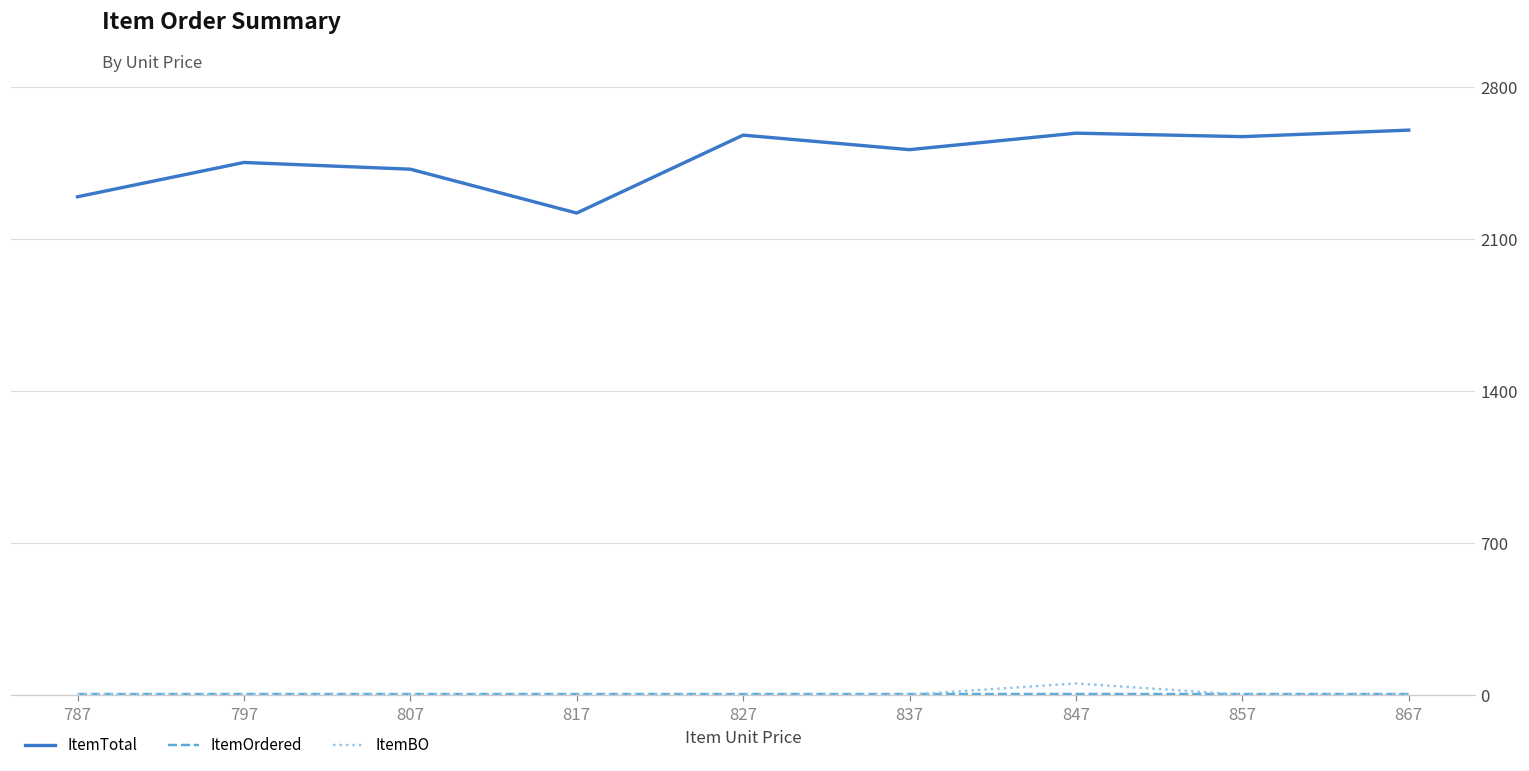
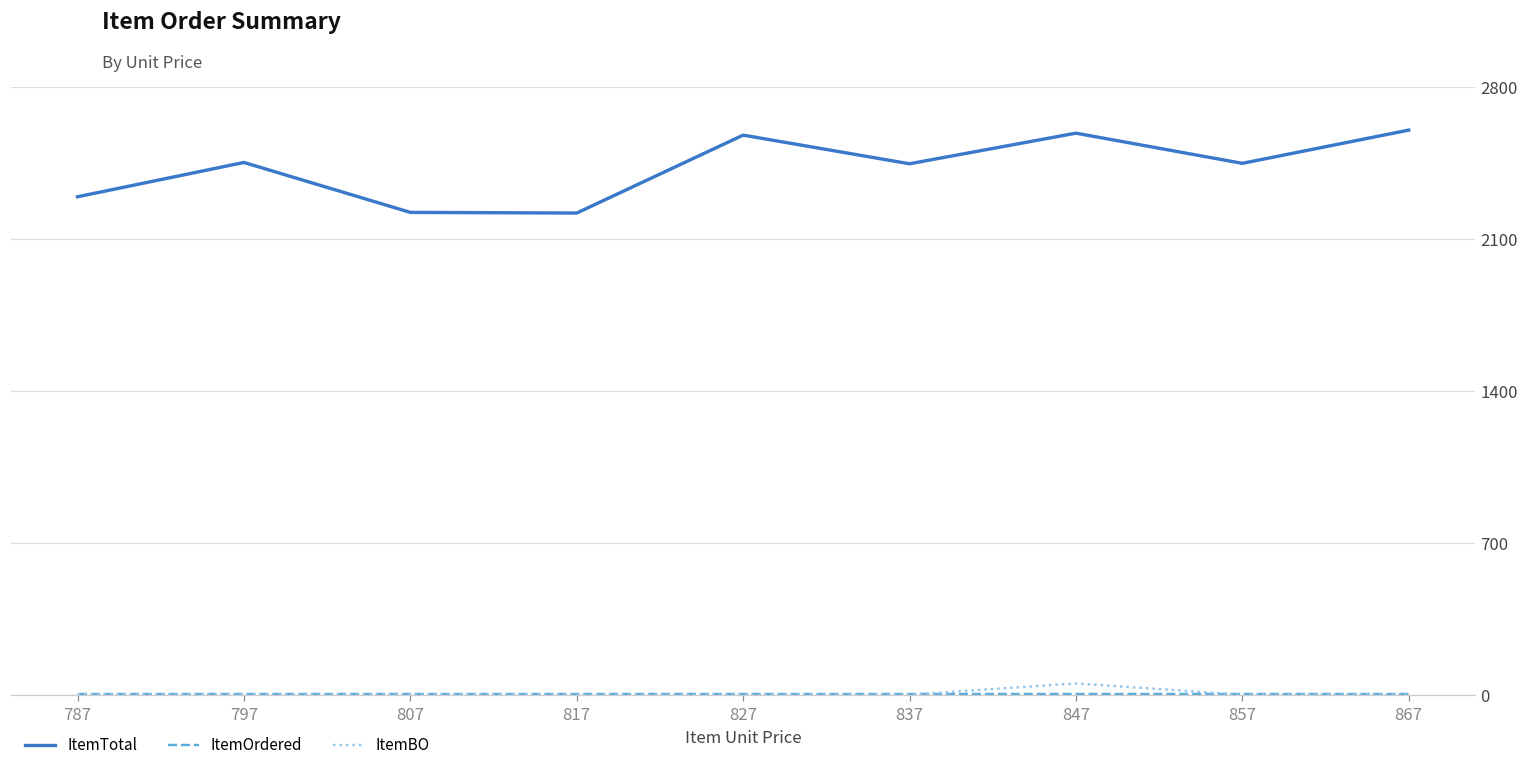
ItemTotal, 807: 2420 -> 2220
ItemTotal, 837: 2510 -> 2450
ItemTotal, 857: 2570 -> 2450
